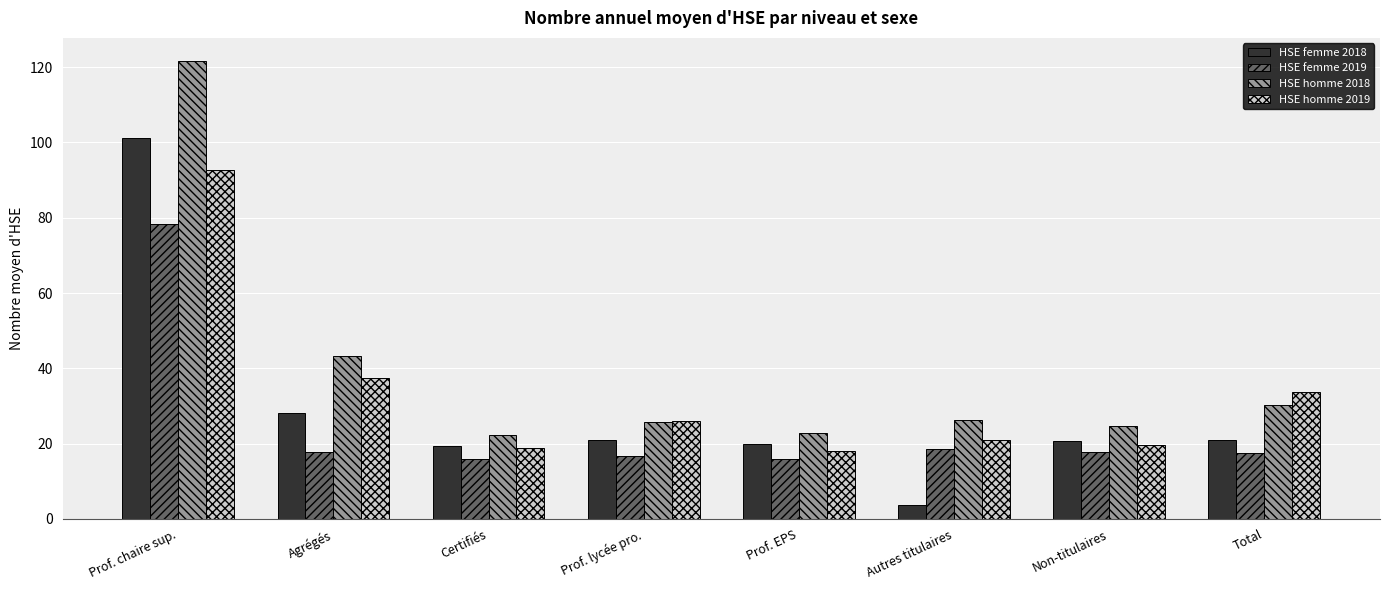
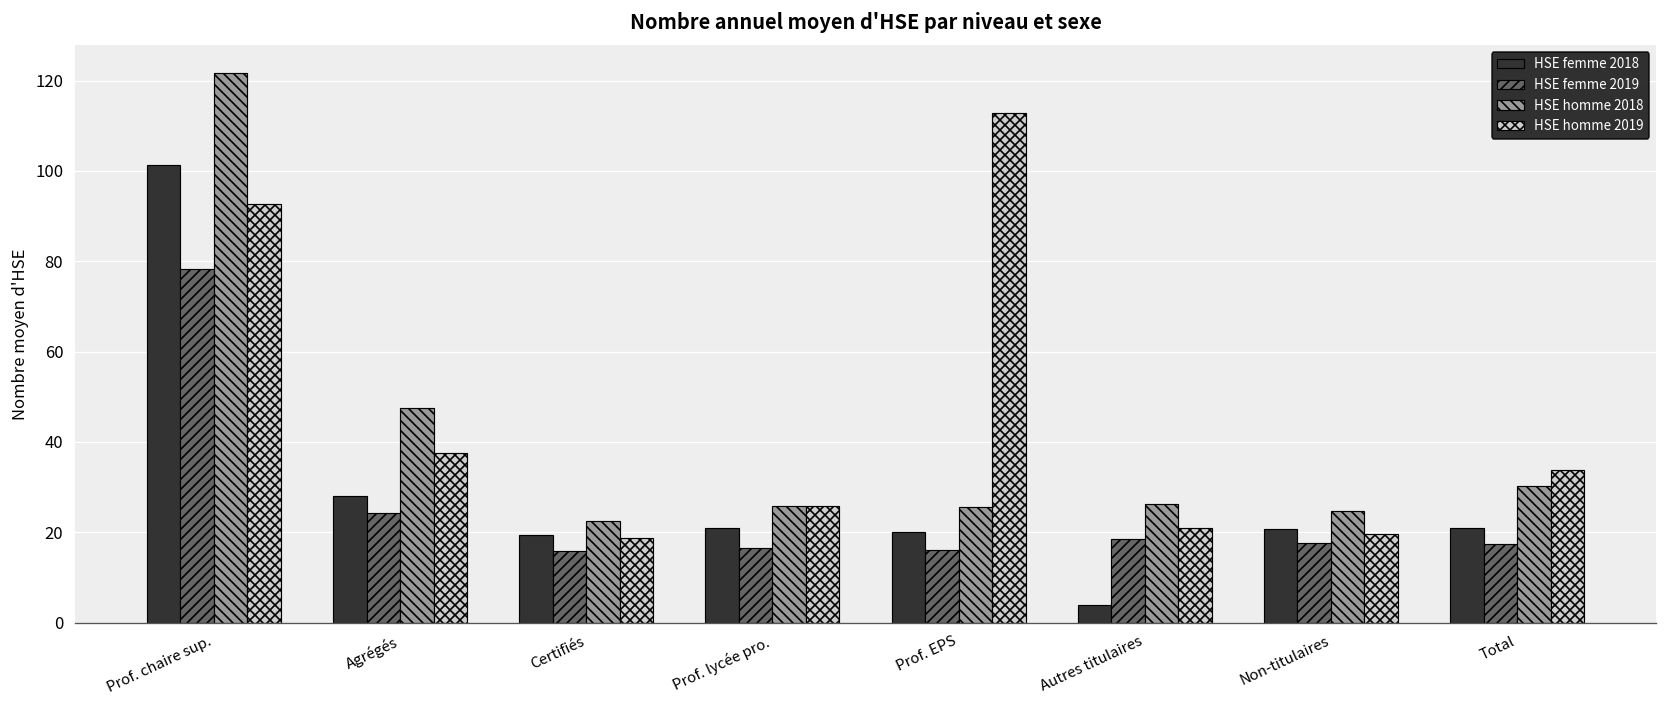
HSE femme 2019, Agrégés: 18 -> 24
HSE homme 2018, Agrégés: 43 -> 48
HSE homme 2018, Prof. EPS: 23 -> 26
HSE homme 2019, Prof. EPS: 18 -> 113
